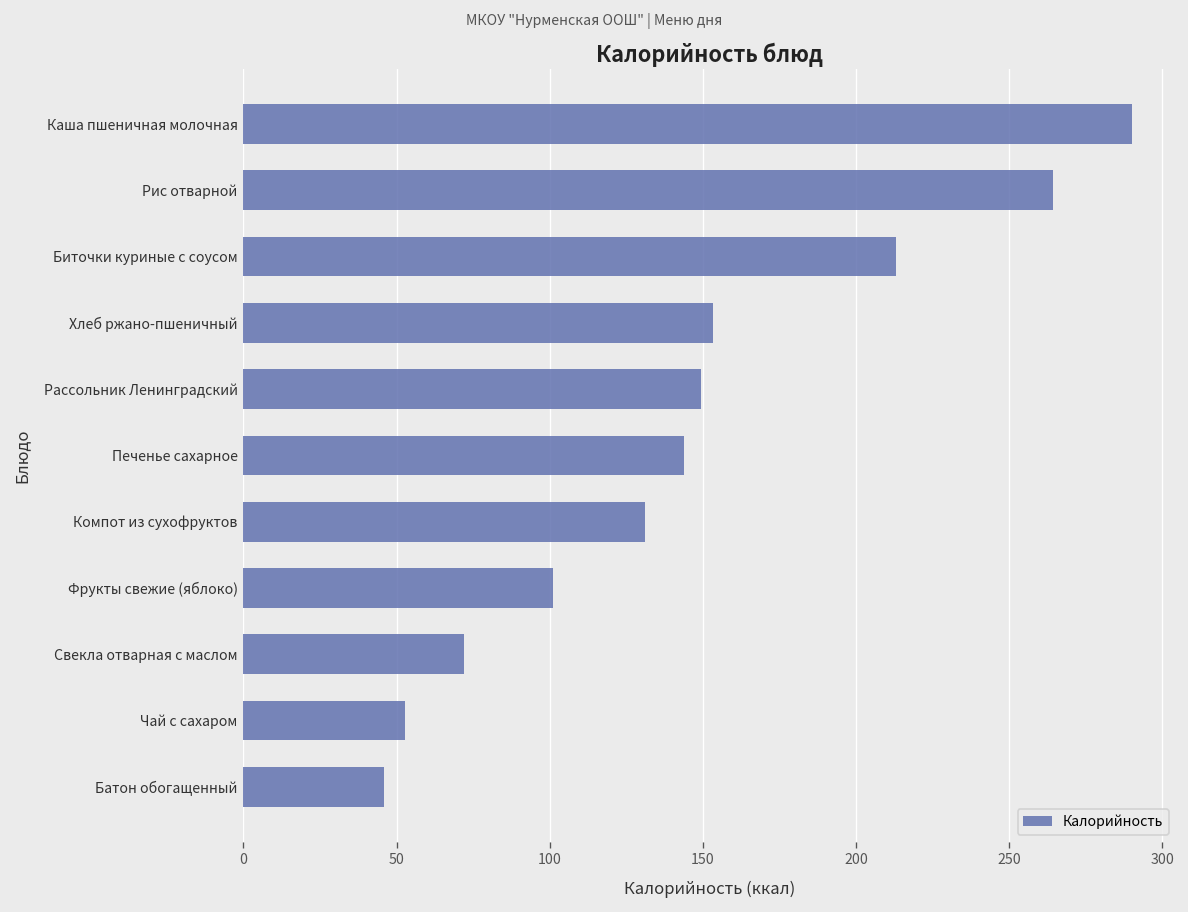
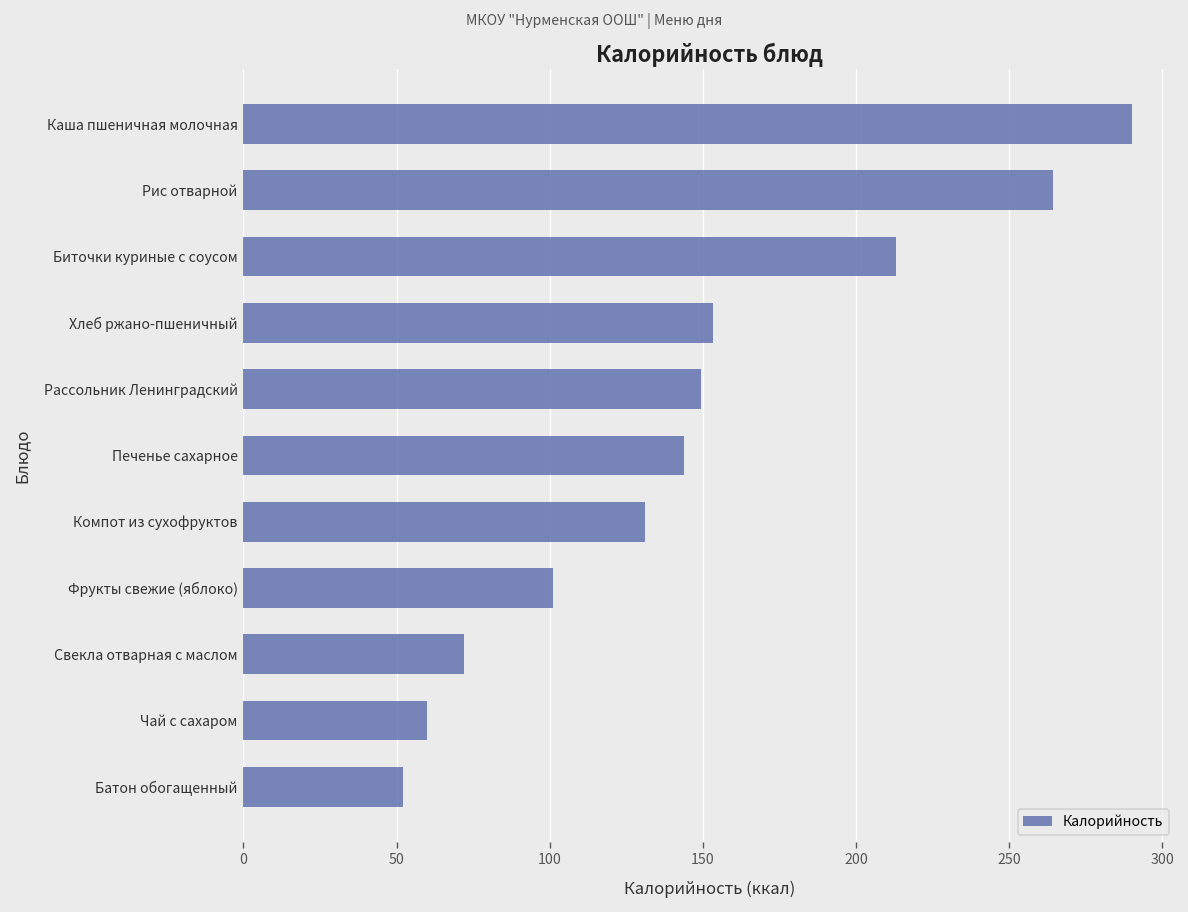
Чай с сахаром: 53 -> 60
Батон обогащенный: 46 -> 52
